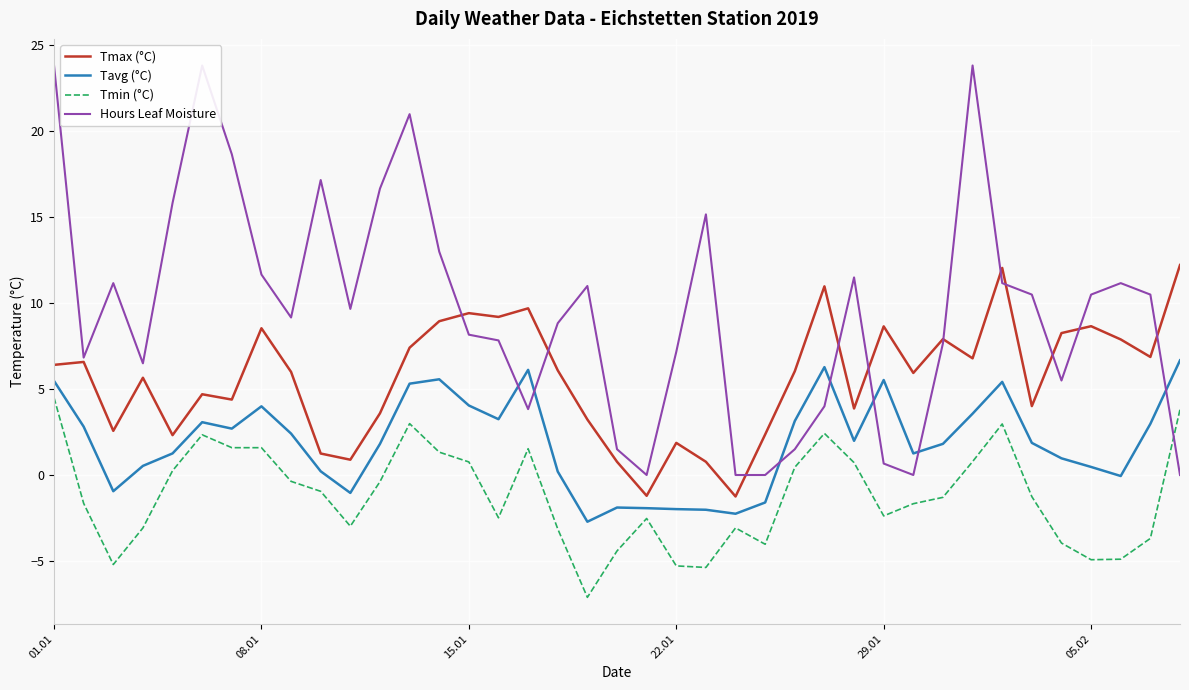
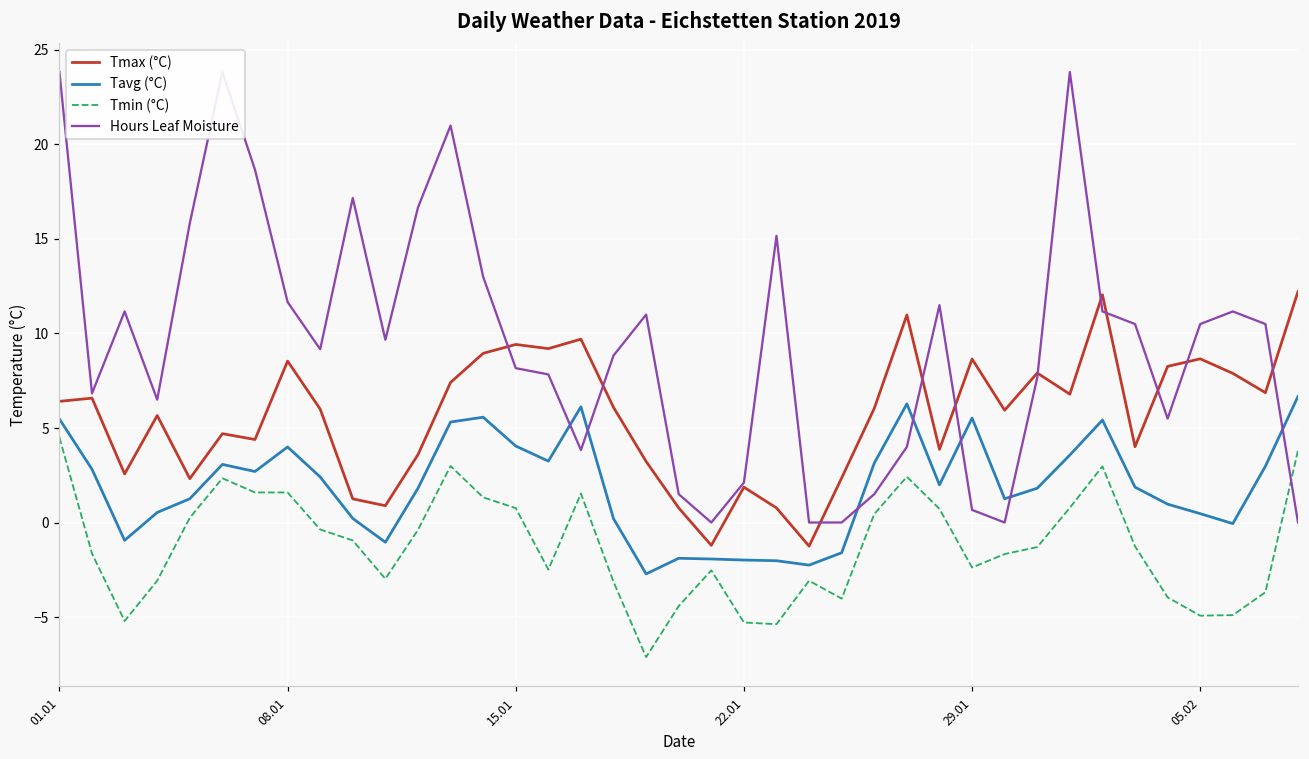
Hours Leaf Moisture, 22.01: 7.2 -> 2.1
